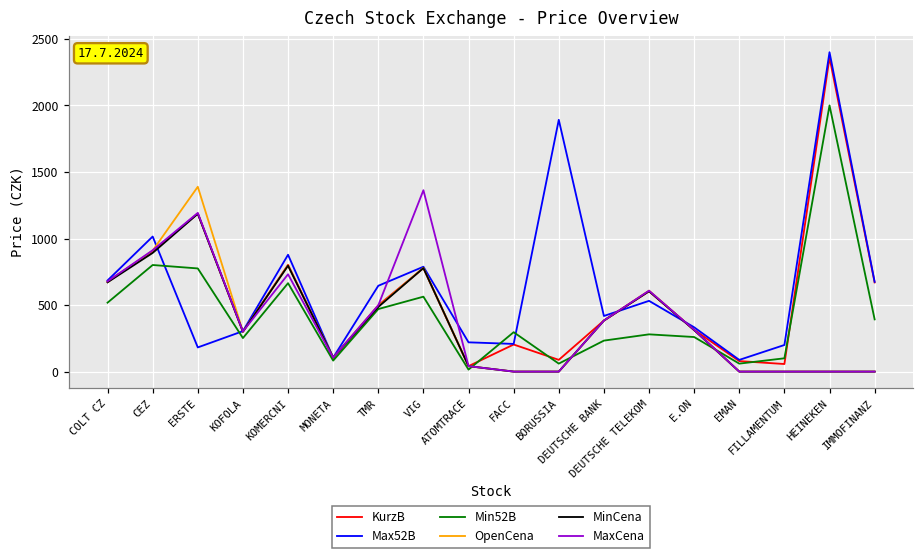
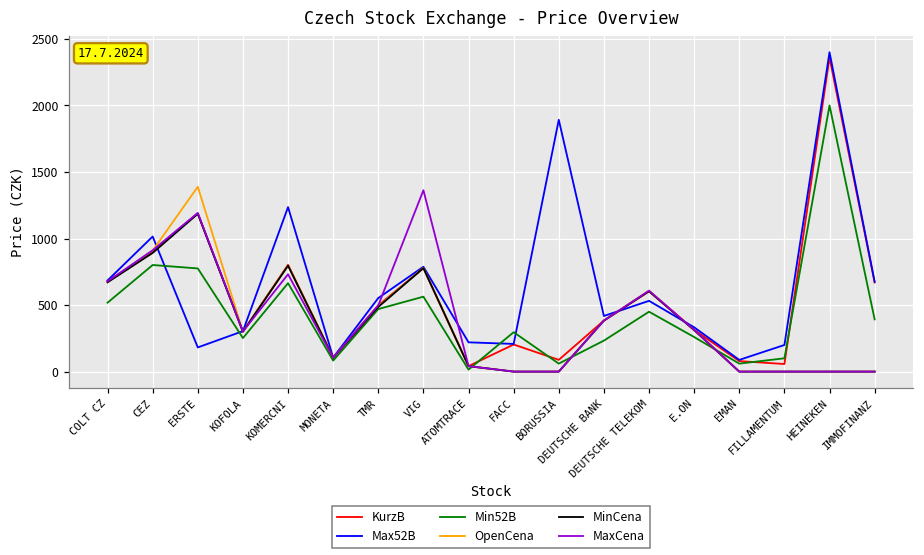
Max52B, KOMERCNI: 880 -> 1240
Max52B, TMR: 650 -> 550
Min52B, DEUTSCHE TELEKOM: 280 -> 450
